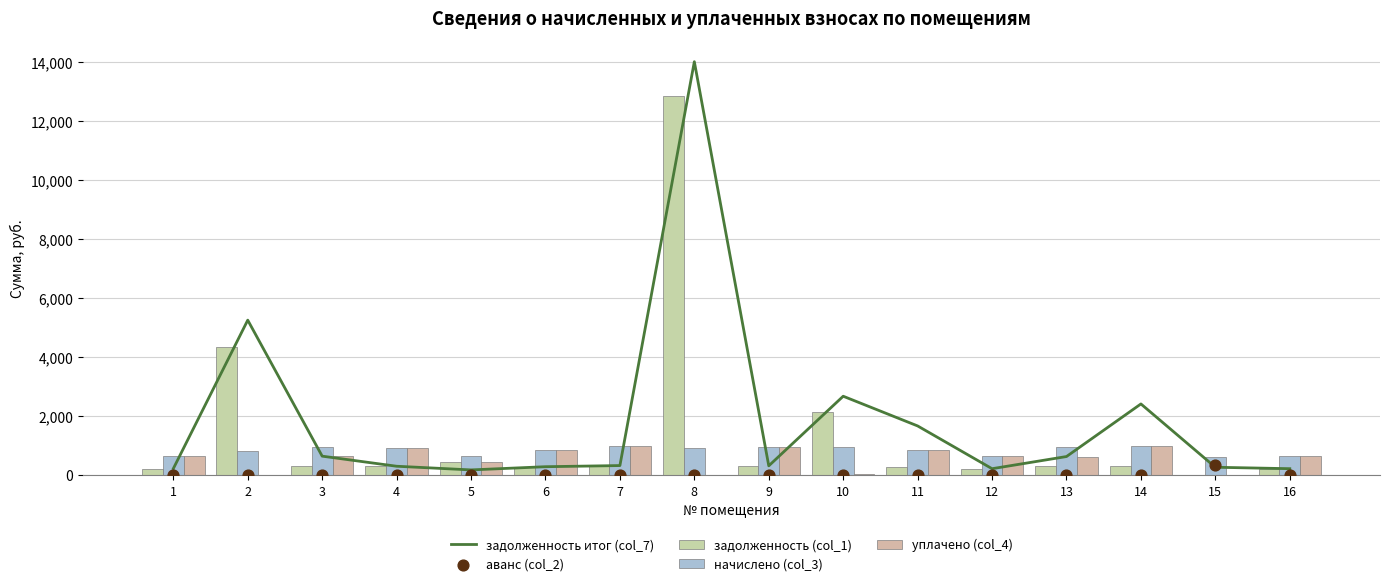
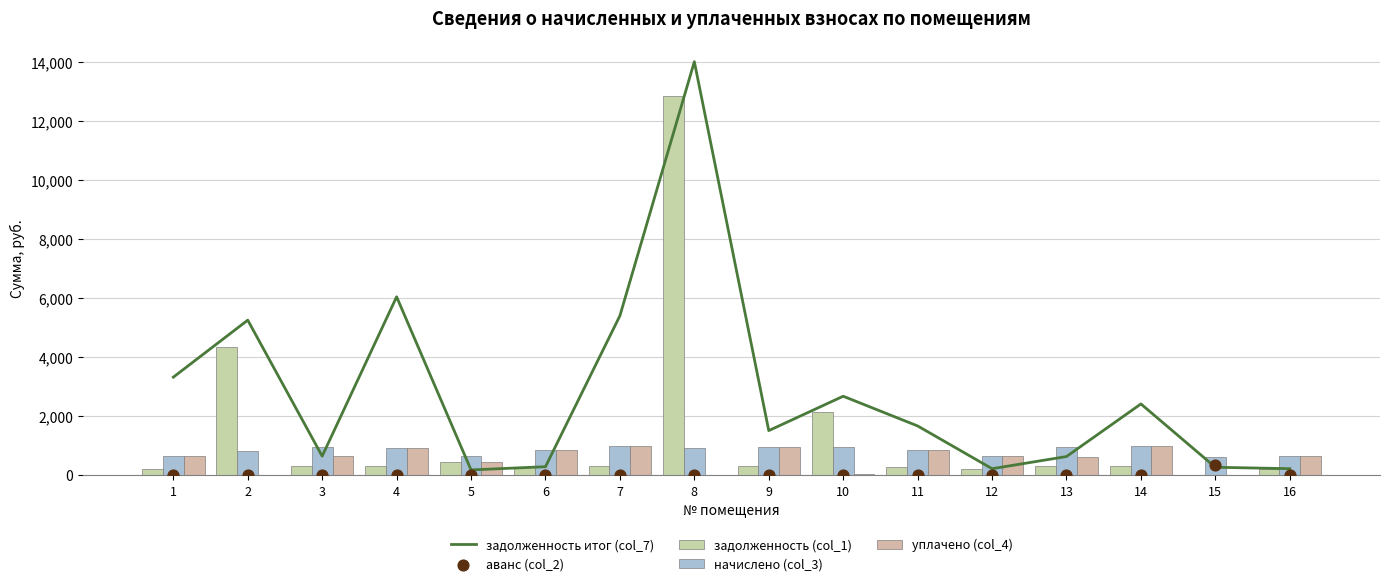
задолженность итог (col_7), 1: 200 -> 3,300
задолженность итог (col_7), 4: 300 -> 6,000
задолженность итог (col_7), 7: 300 -> 5,400
задолженность итог (col_7), 9: 300 -> 1,500
